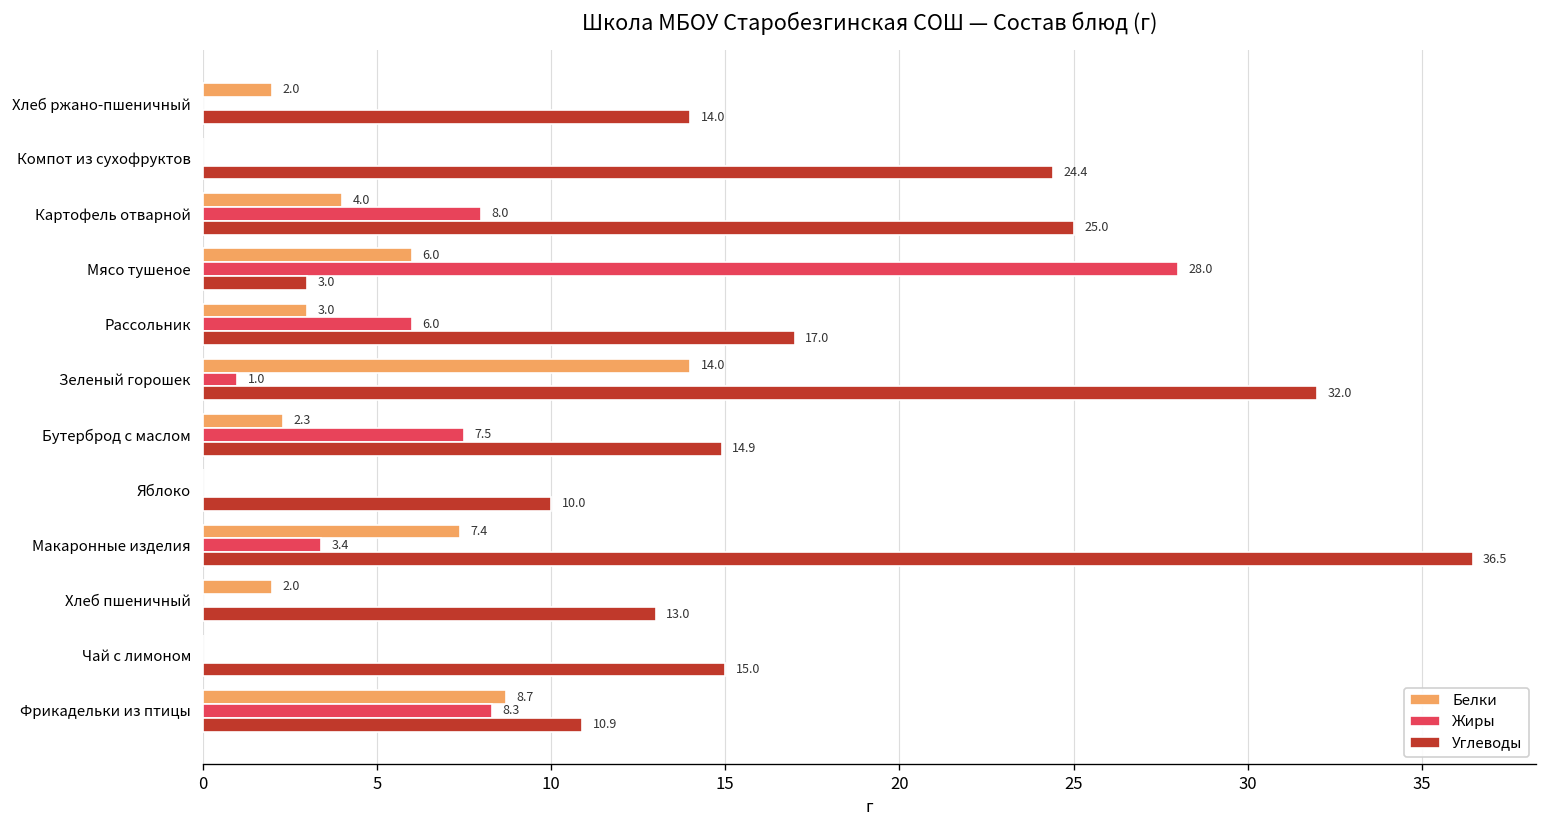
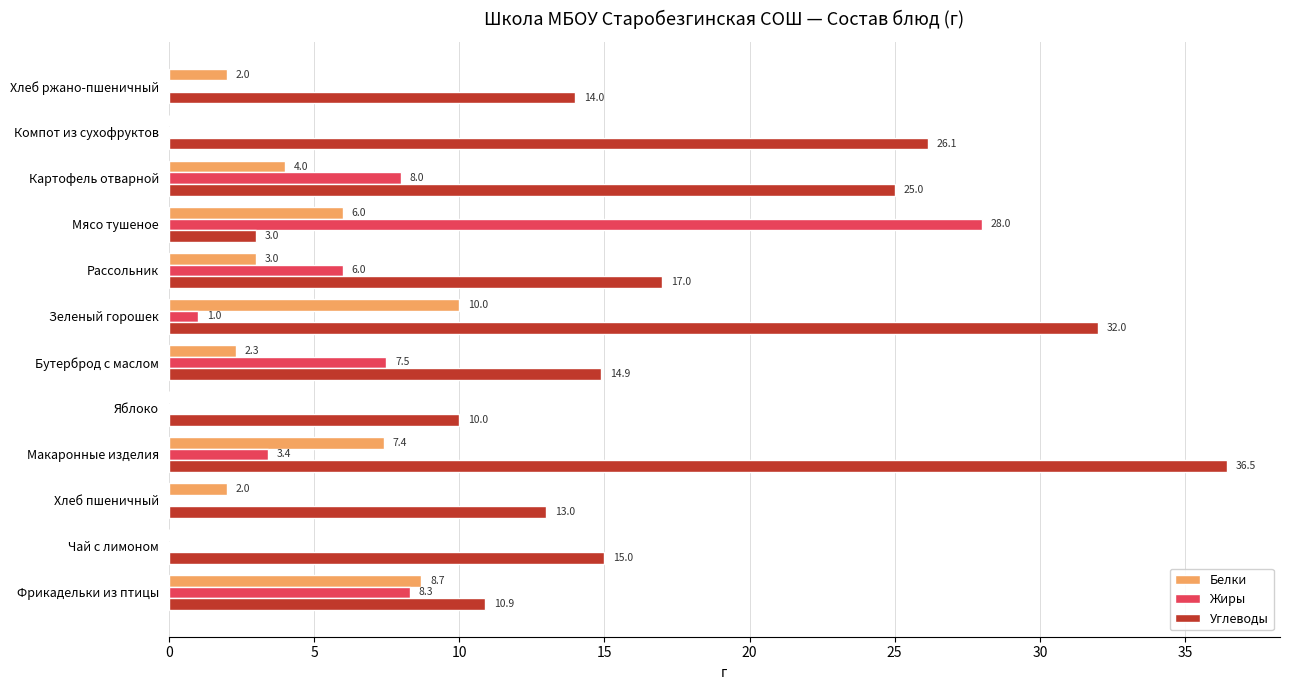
Углеводы, Компот из сухофруктов: 24.4 -> 26.1
Белки, Зеленый горошек: 14.0 -> 10.0
